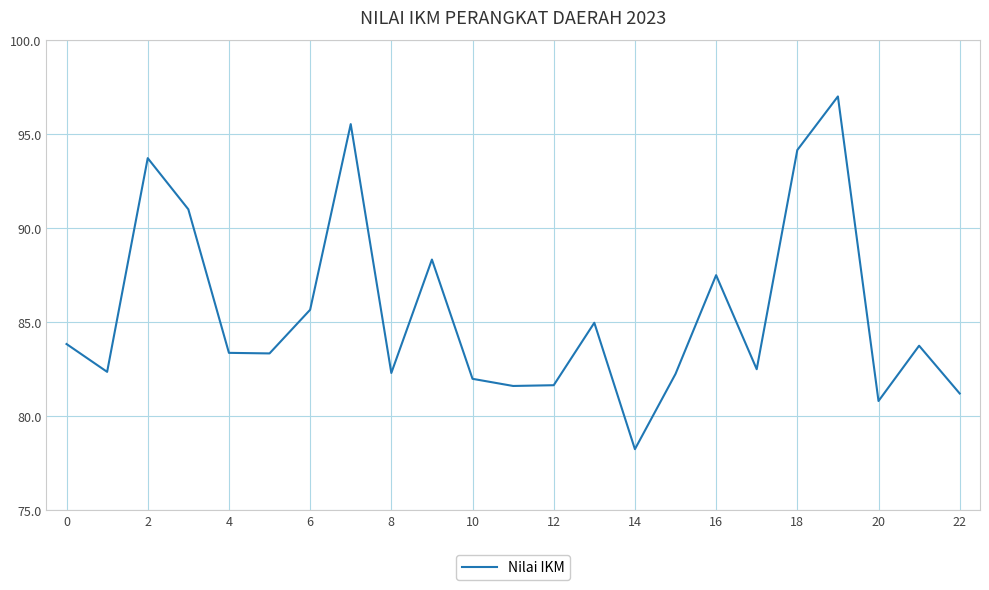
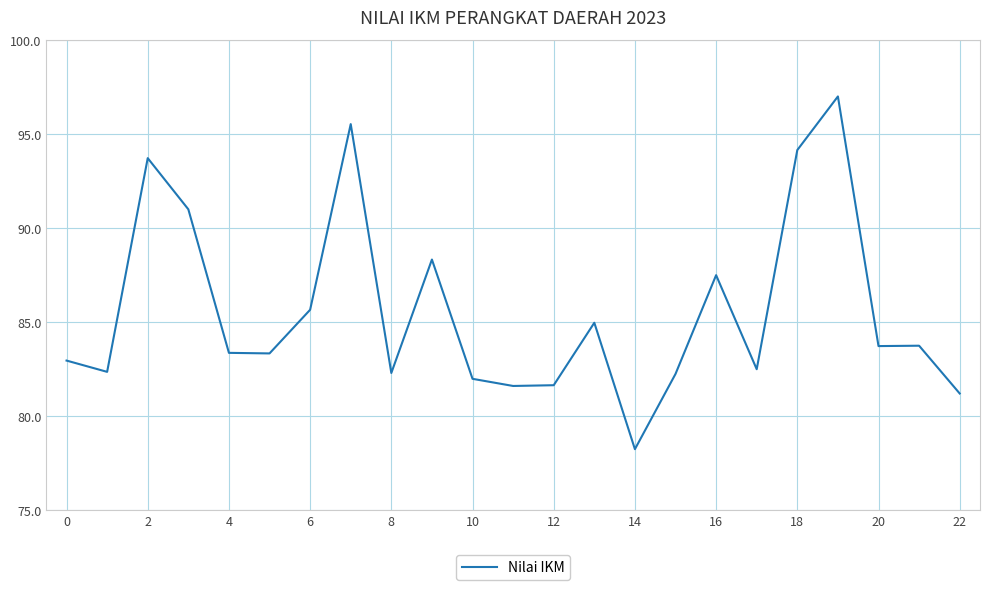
0: 83.8 -> 83.0
20: 80.8 -> 83.7
